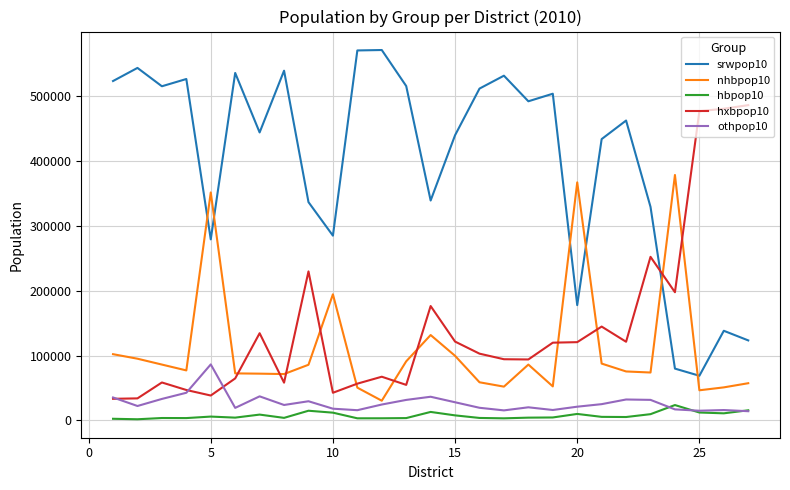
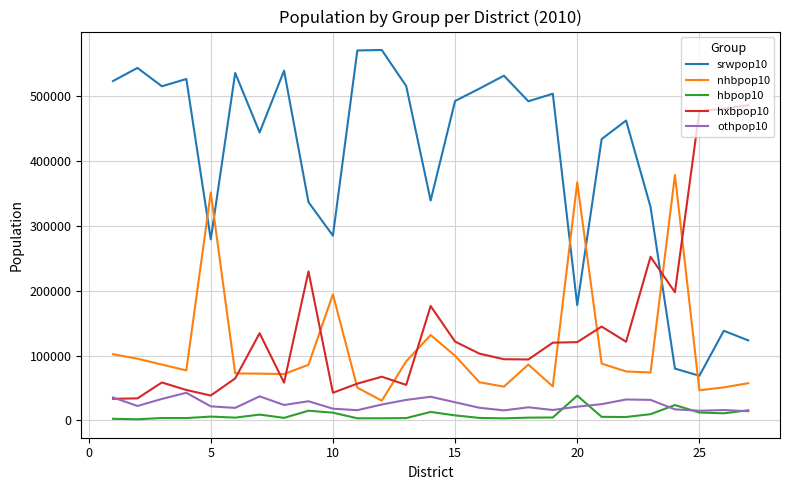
othpop10, 5: 90000 -> 20000
srwpop10, 15: 440000 -> 490000
hbpop10, 20: 10000 -> 40000
